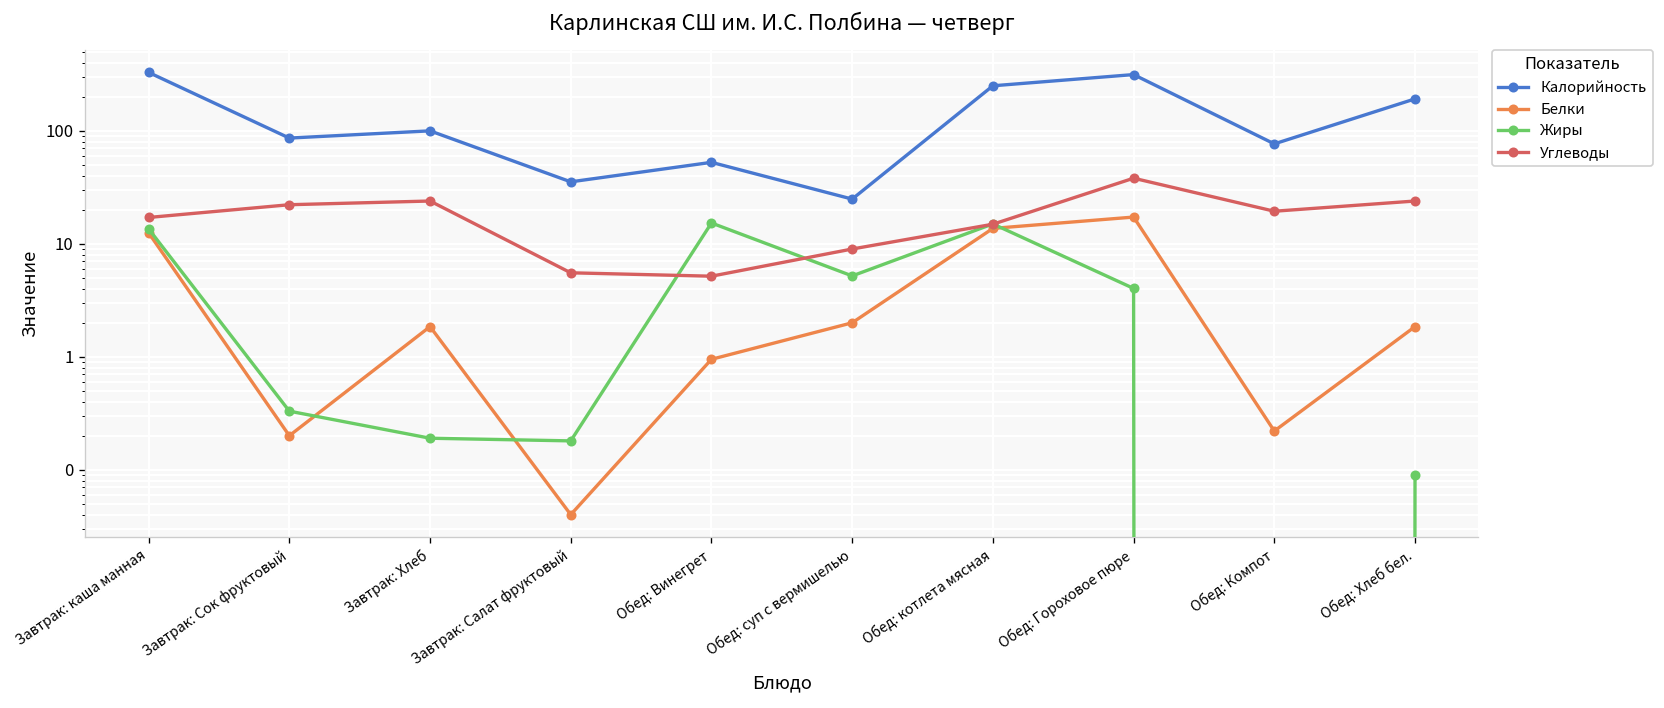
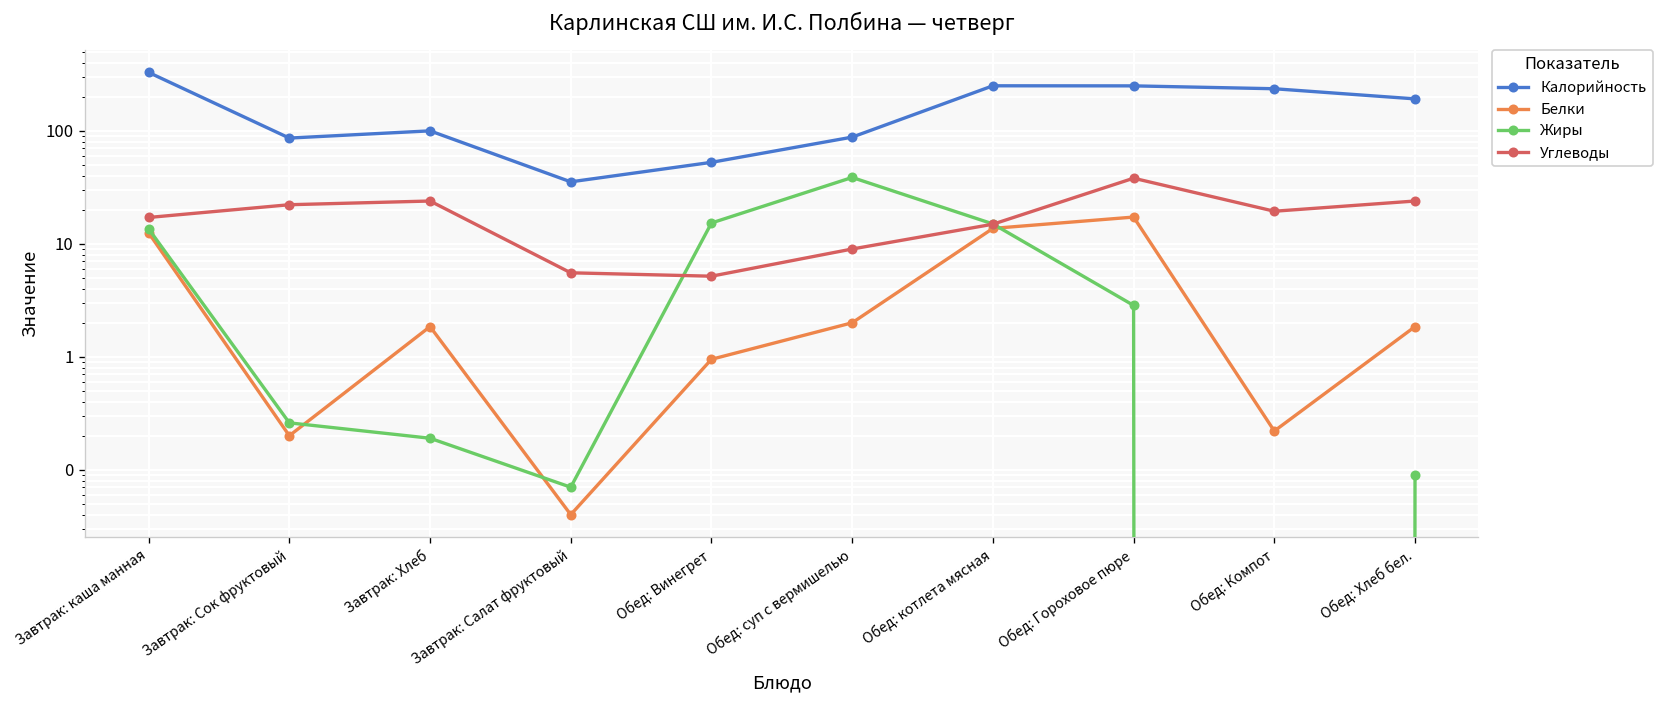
Жиры, Завтрак: Сок фруктовый: 0.33 -> 0.26
Жиры, Завтрак: Салат фруктовый: 0.18 -> 0.07
Калорийность, Обед: суп с вермишелью: 25 -> 90
Жиры, Обед: суп с вермишелью: 5 -> 39
Калорийность, Обед: Гороховое пюре: 320 -> 250
Жиры, Обед: Гороховое пюре: 4.0 -> 2.9
Калорийность, Обед: Компот: 80 -> 240
